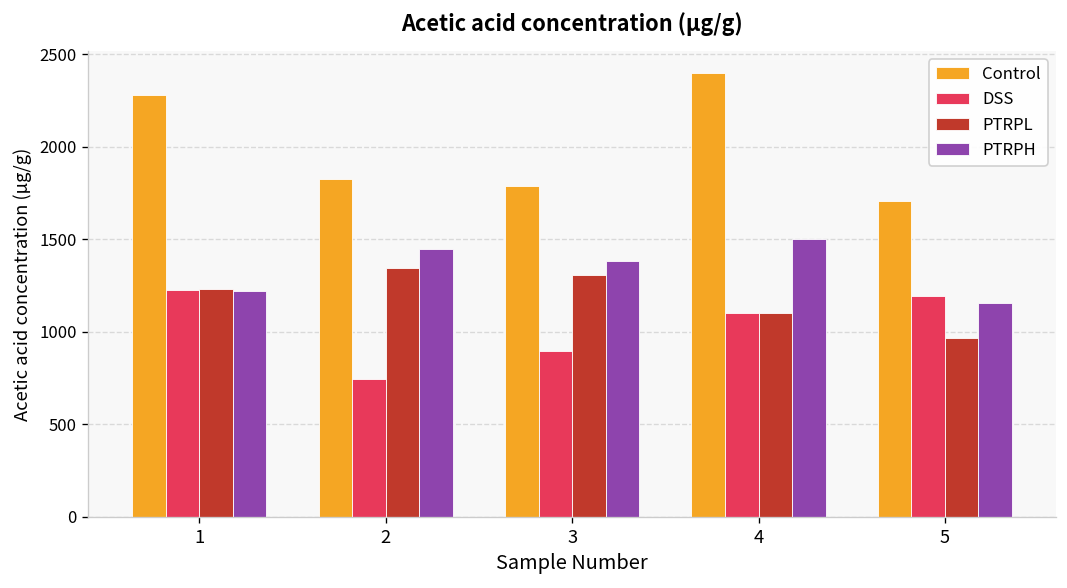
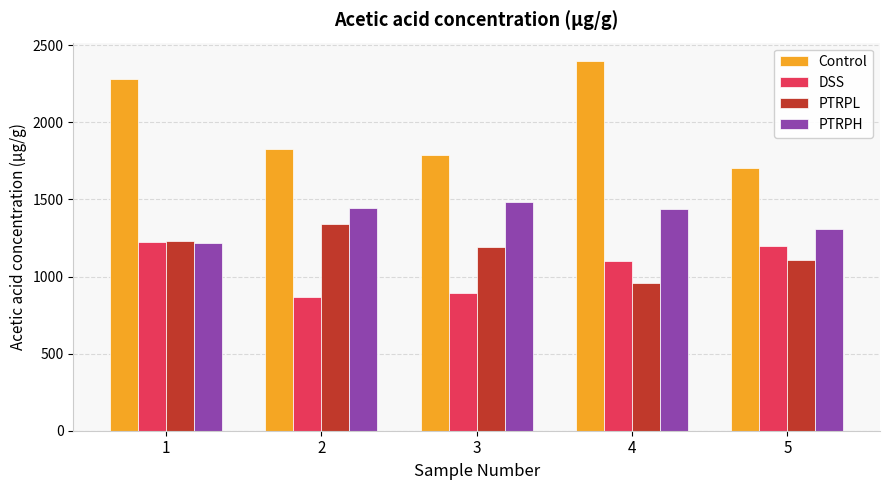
DSS, 2: 750 -> 870
PTRPL, 3: 1310 -> 1190
PTRPH, 3: 1380 -> 1480
PTRPL, 4: 1100 -> 960
PTRPH, 4: 1500 -> 1440
PTRPL, 5: 970 -> 1110
PTRPH, 5: 1160 -> 1310
